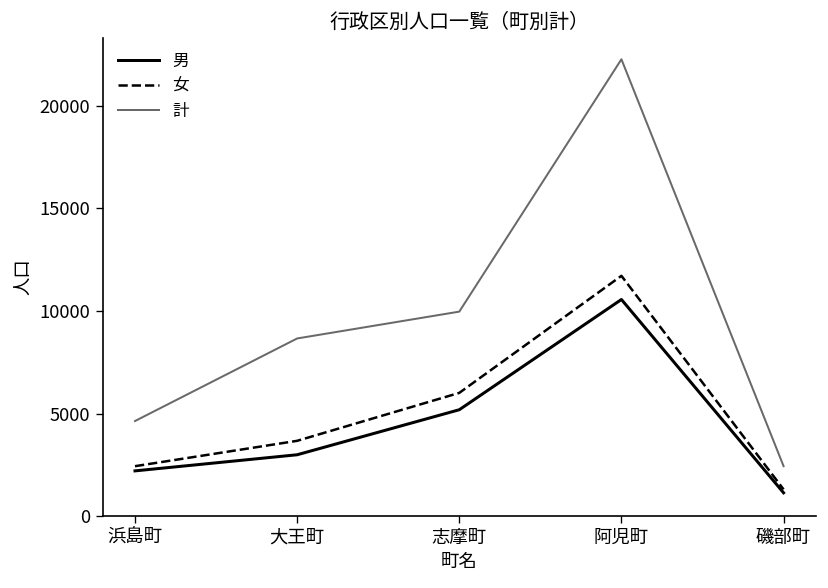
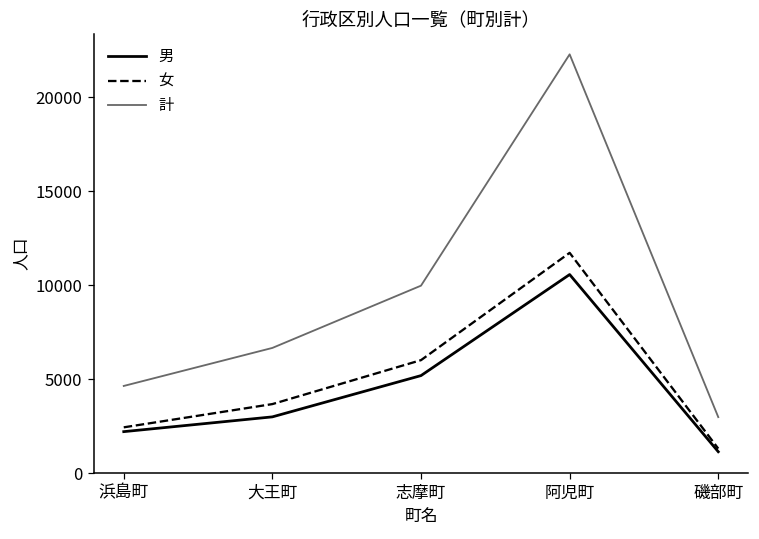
計, 大王町: 8700 -> 6700
計, 磯部町: 2400 -> 3000
